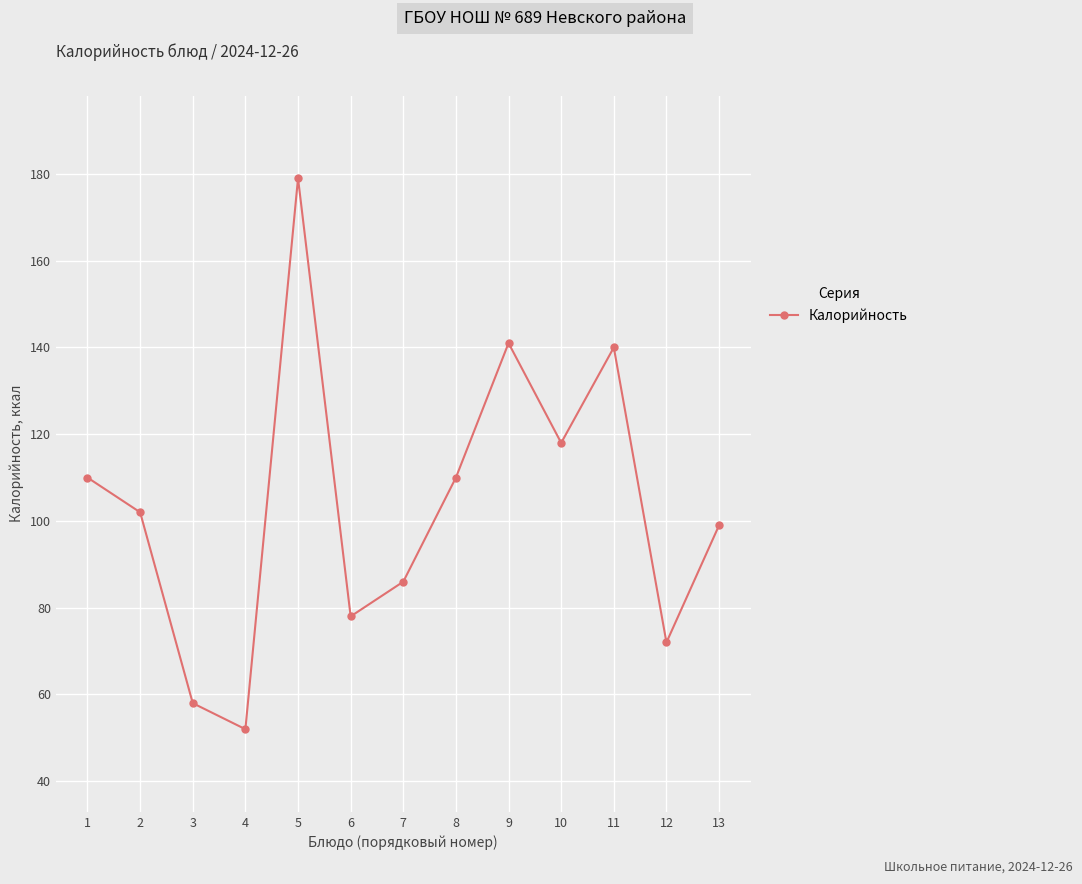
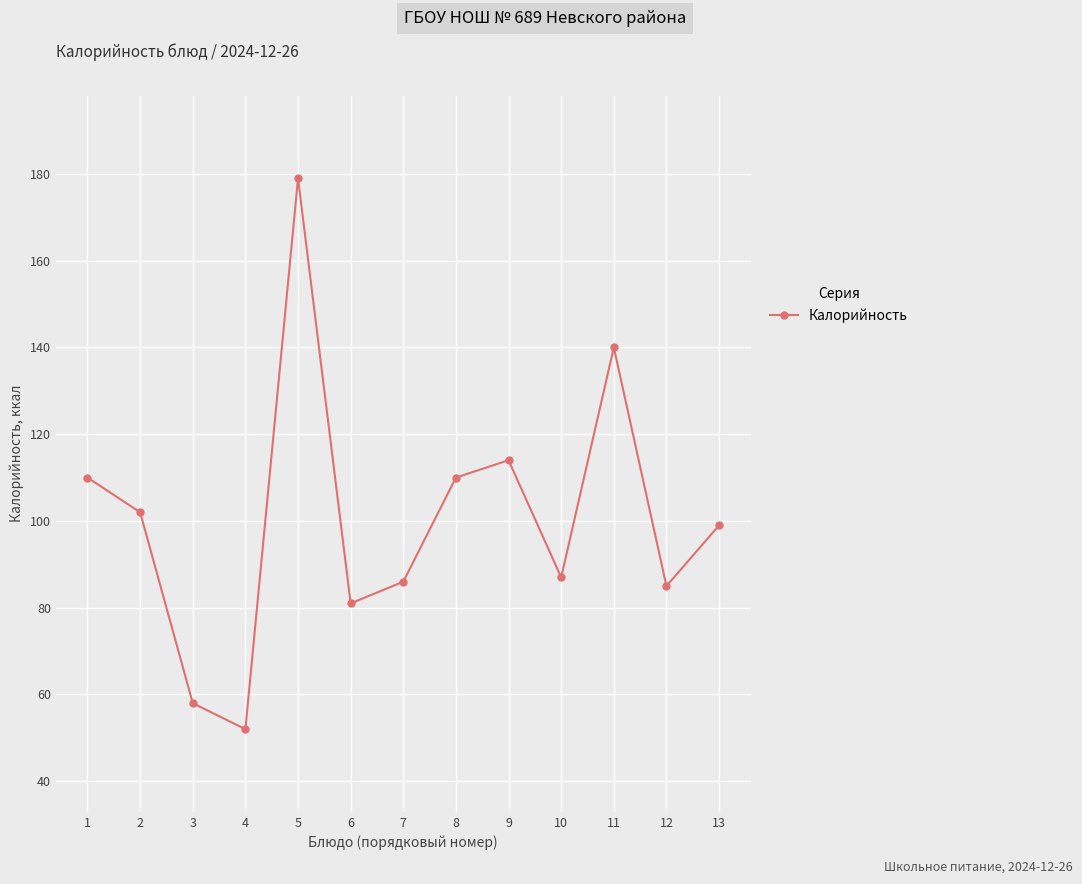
6: 78 -> 81
9: 141 -> 114
10: 118 -> 87
12: 72 -> 85
